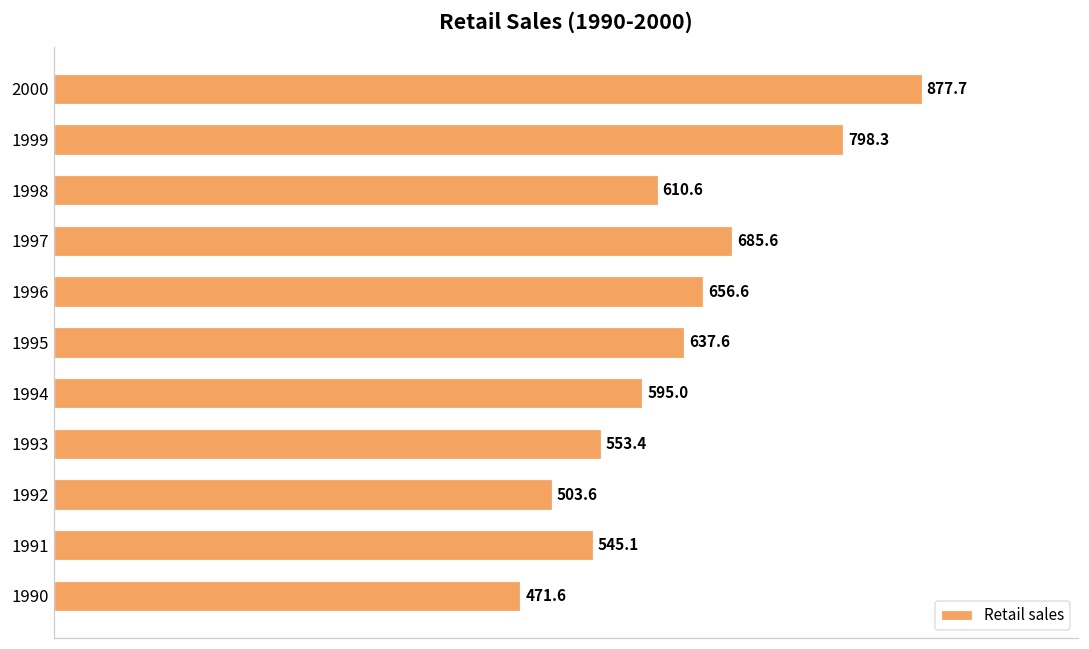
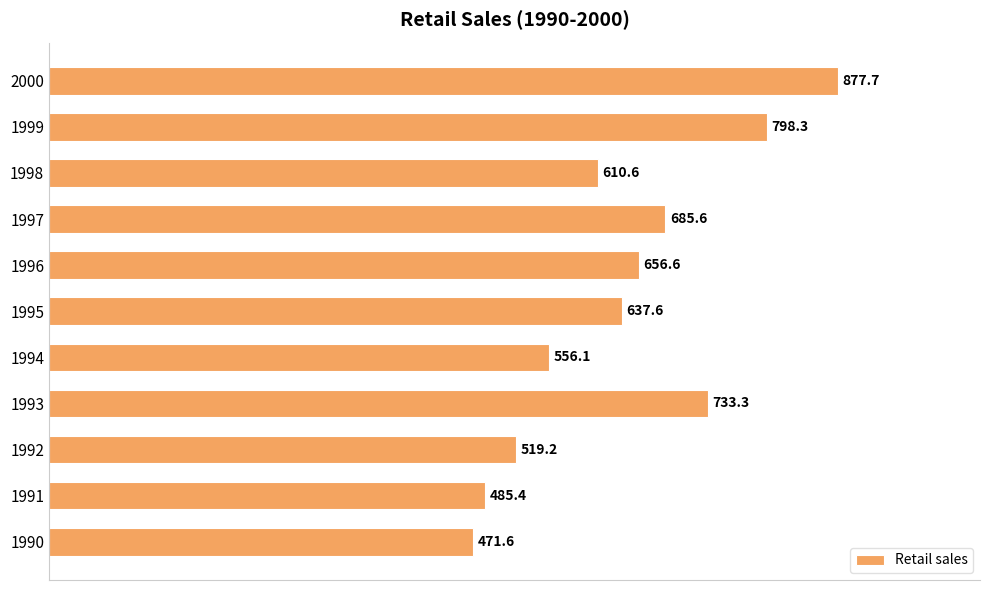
1994: 595.0 -> 556.1
1993: 553.4 -> 733.3
1992: 503.6 -> 519.2
1991: 545.1 -> 485.4
